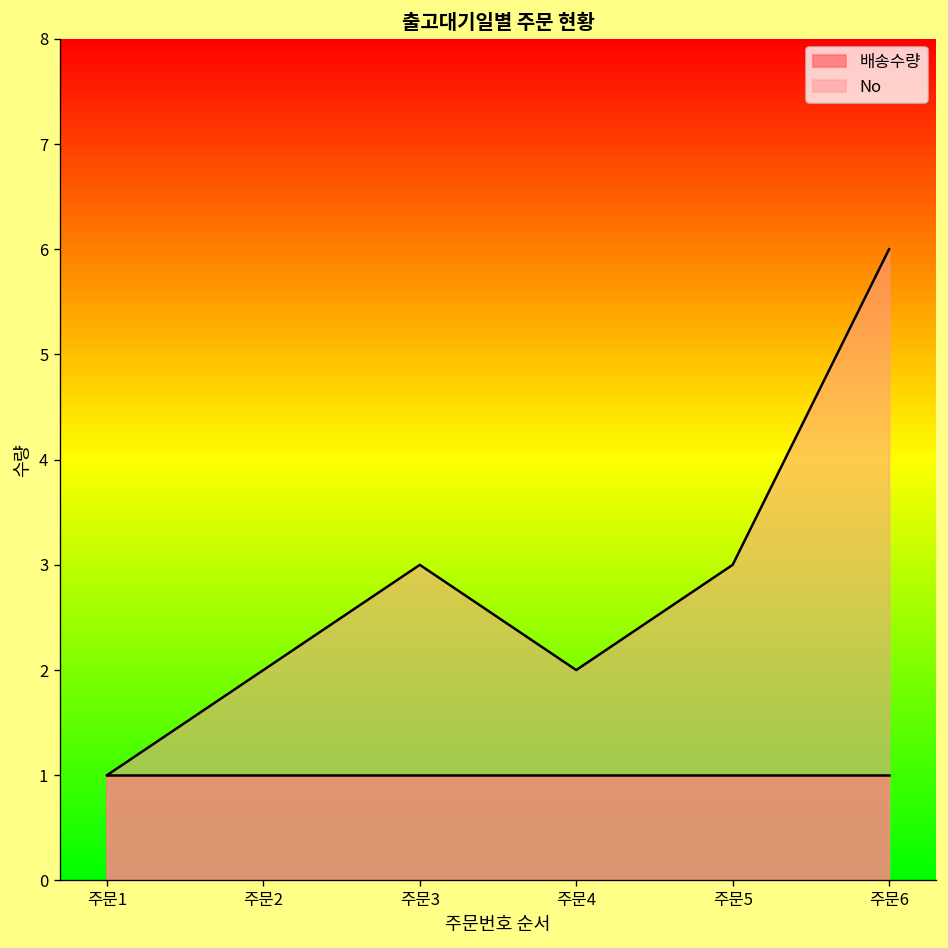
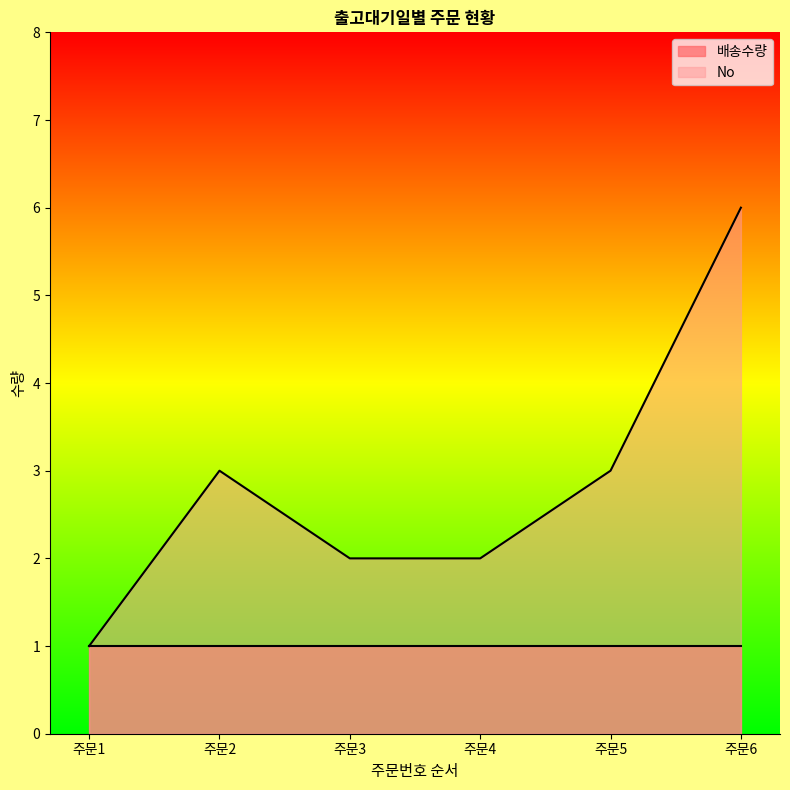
No, 주문2: 2 -> 3
No, 주문3: 3 -> 2
